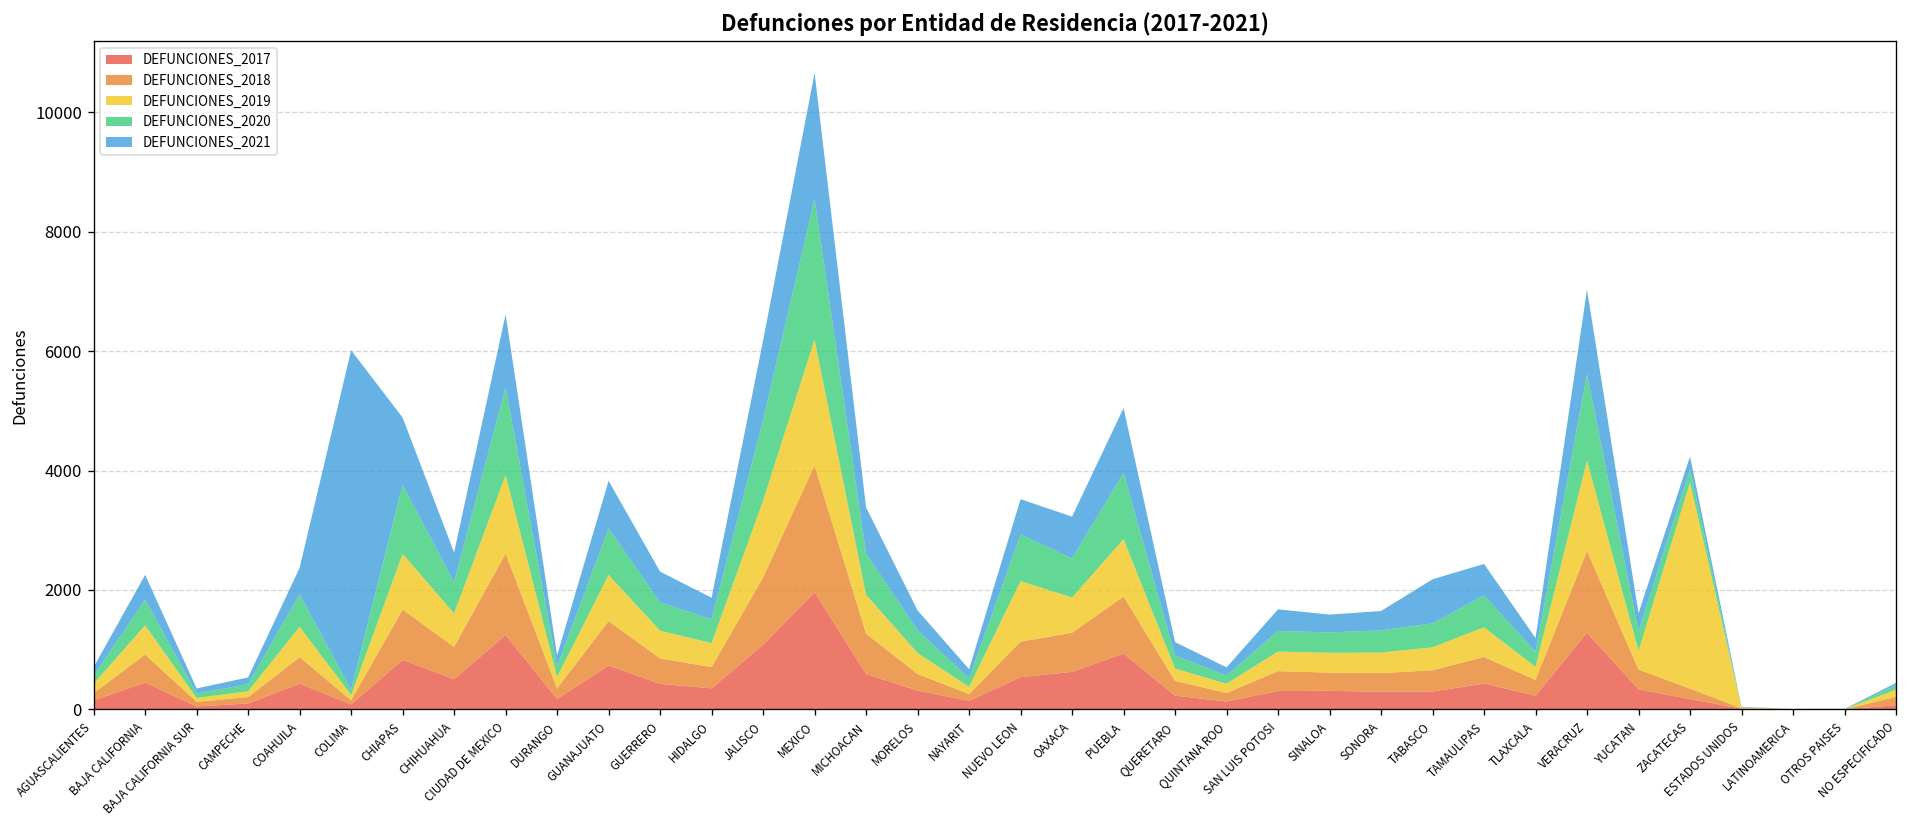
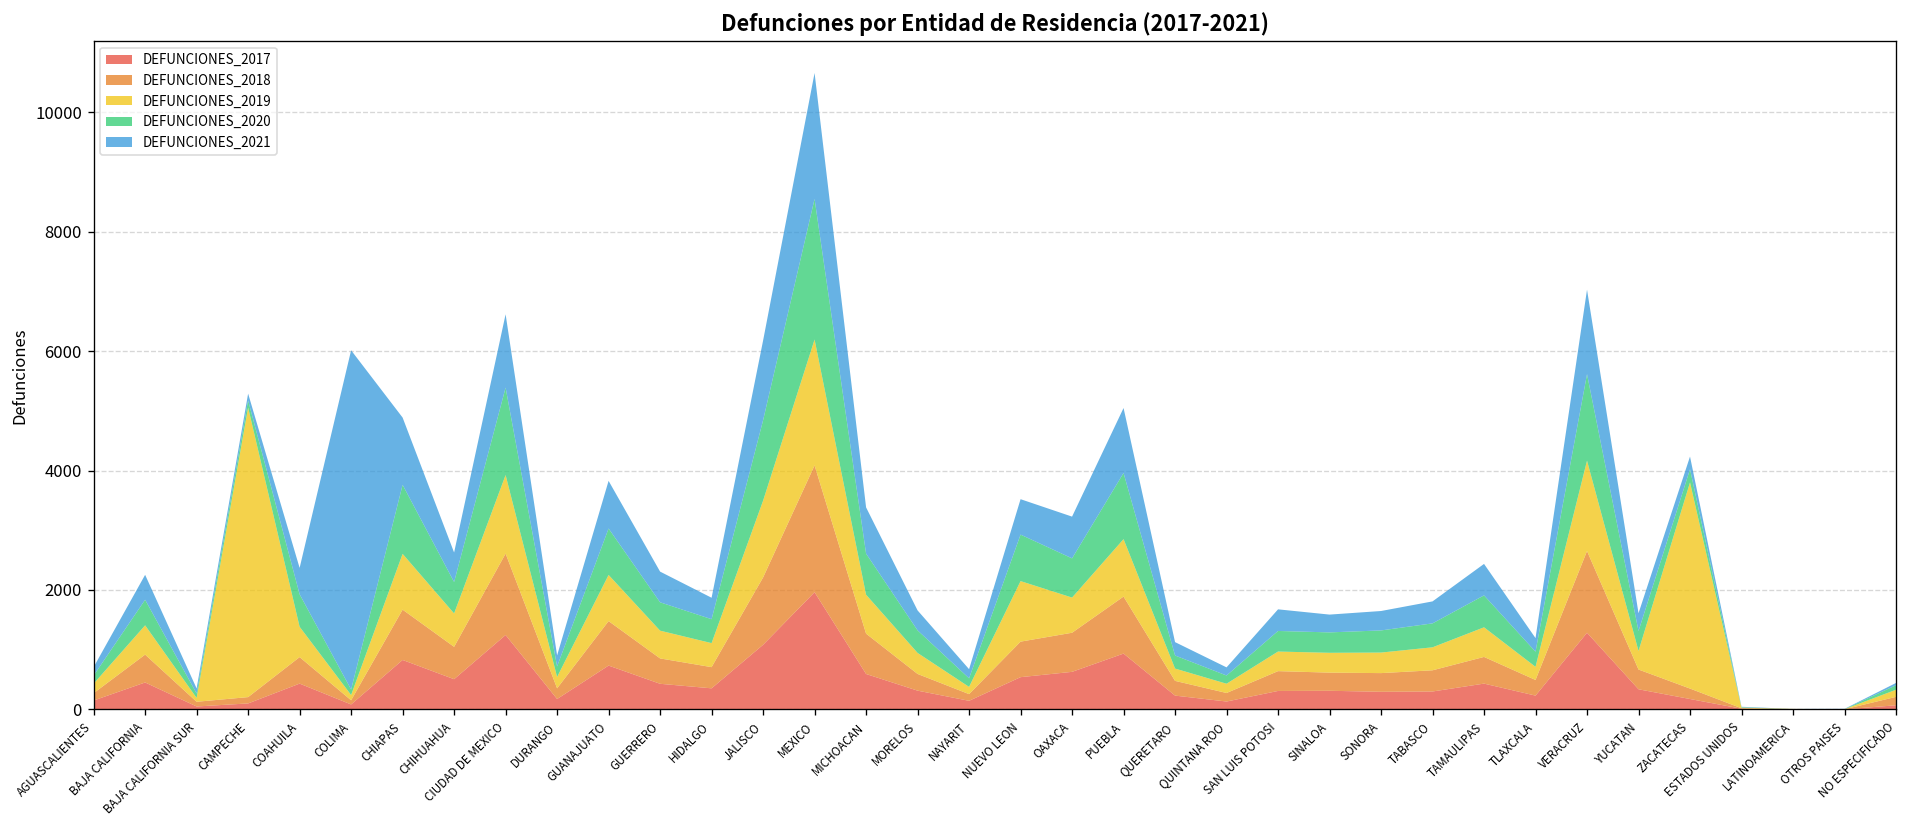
DEFUNCIONES_2019, CAMPECHE: 100 -> 4900
DEFUNCIONES_2021, TABASCO: 700 -> 400
